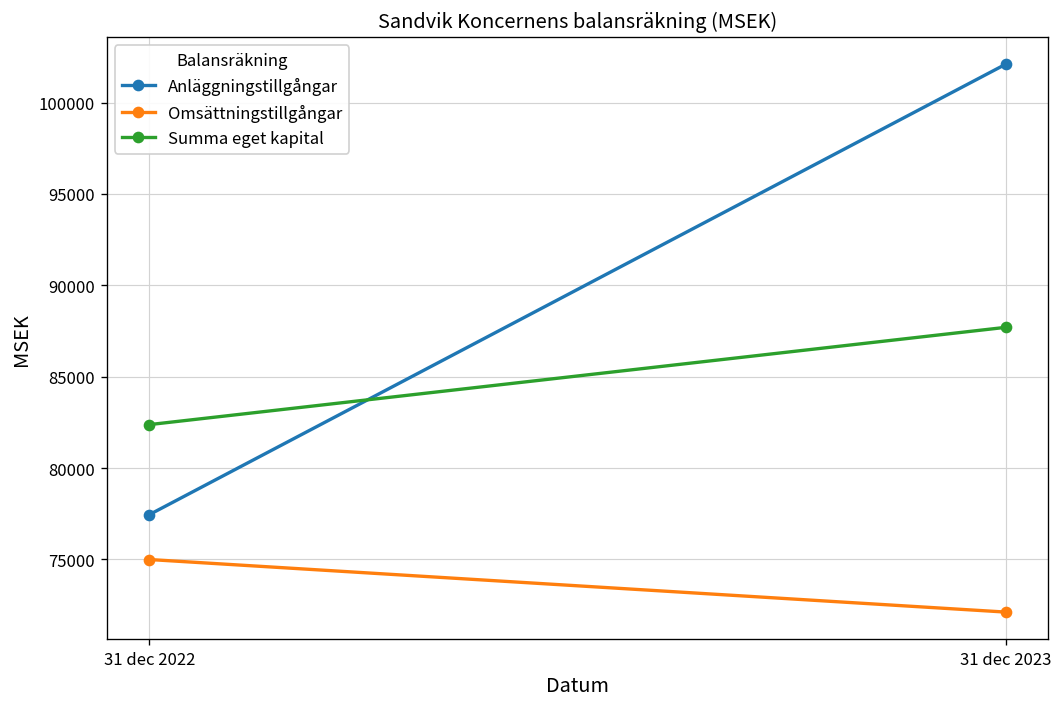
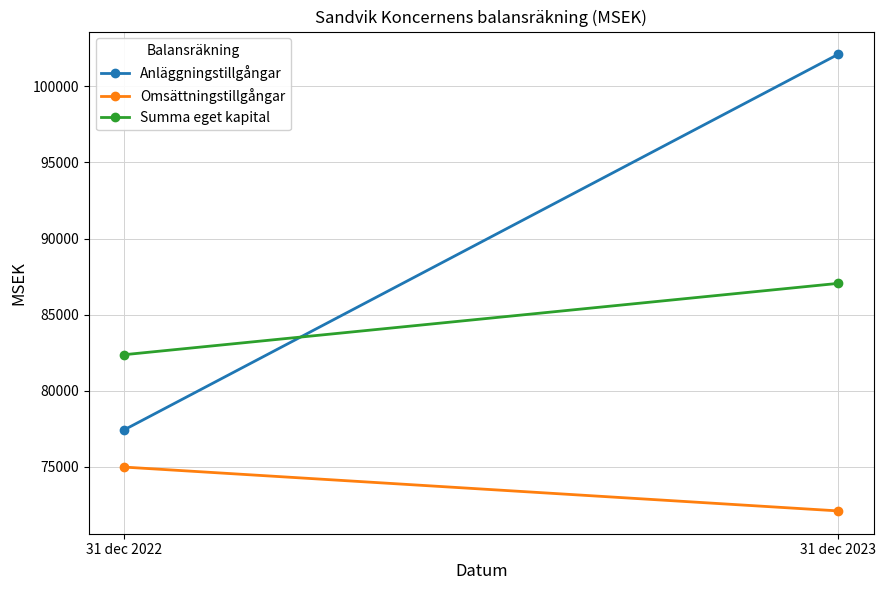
Summa eget kapital, 31 dec 2023: 87700 -> 87100
